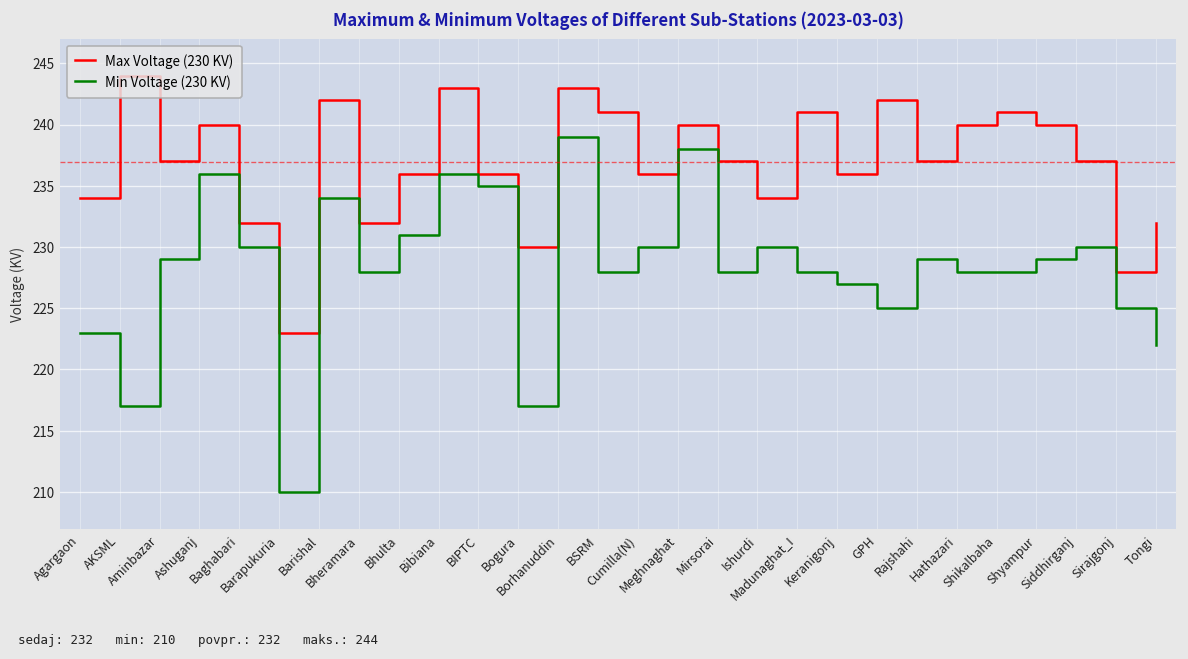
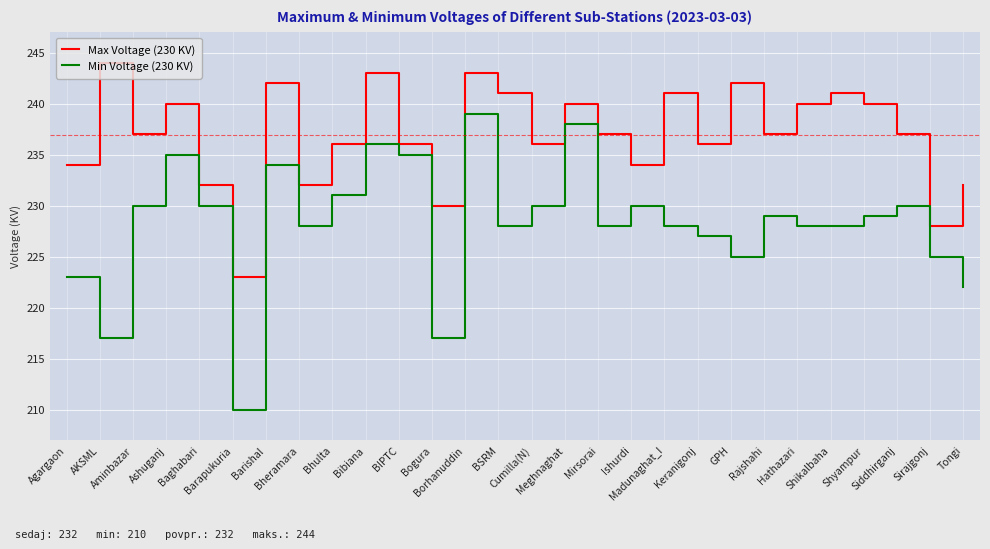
Min Voltage (230 KV), Aminbazar: 229 -> 230
Min Voltage (230 KV), Ashuganj: 236 -> 235
